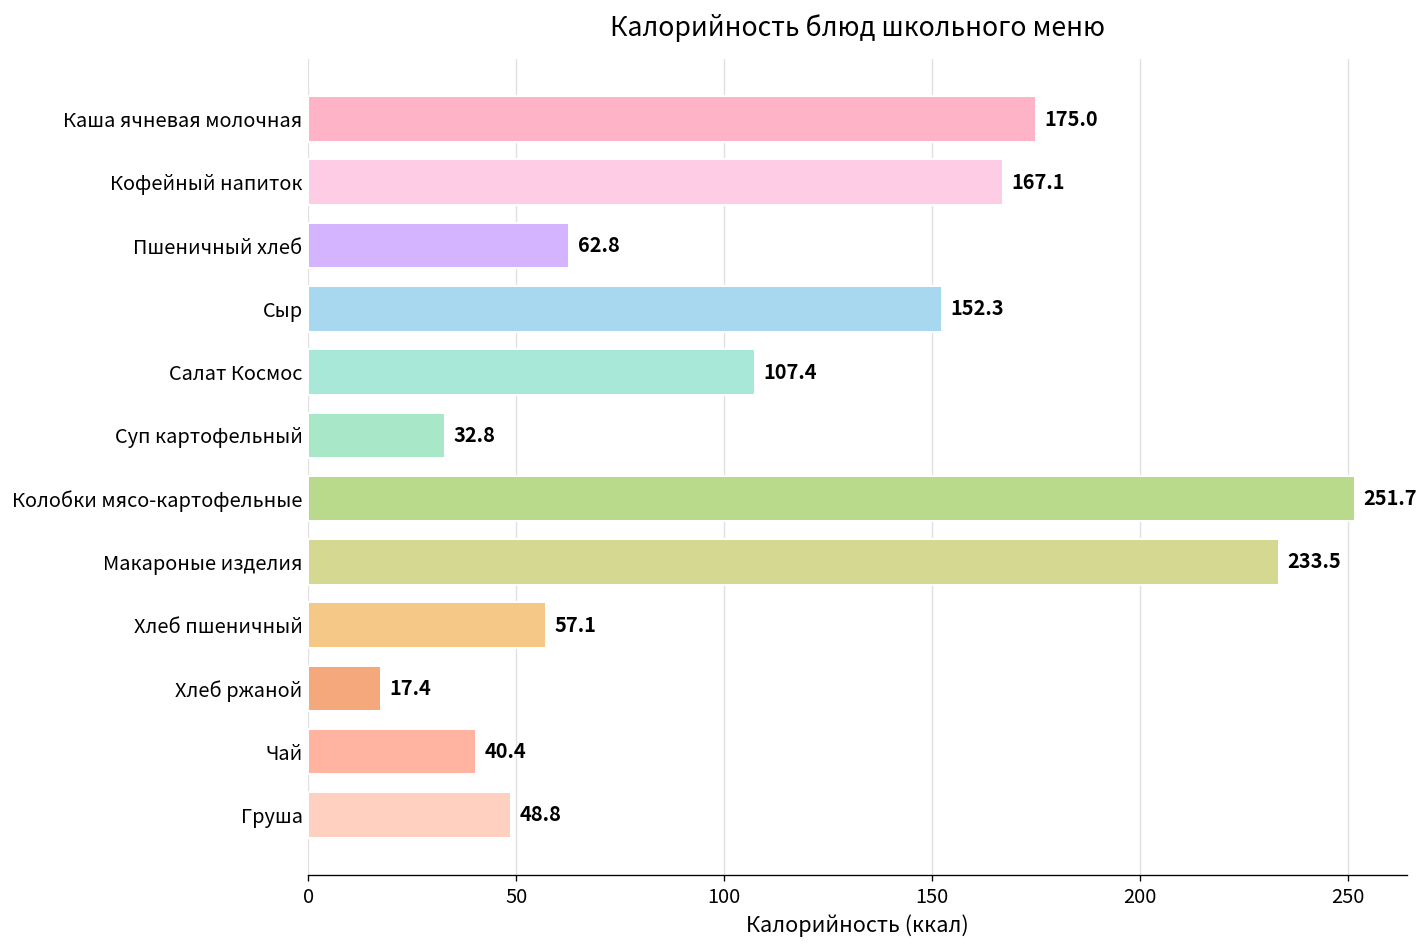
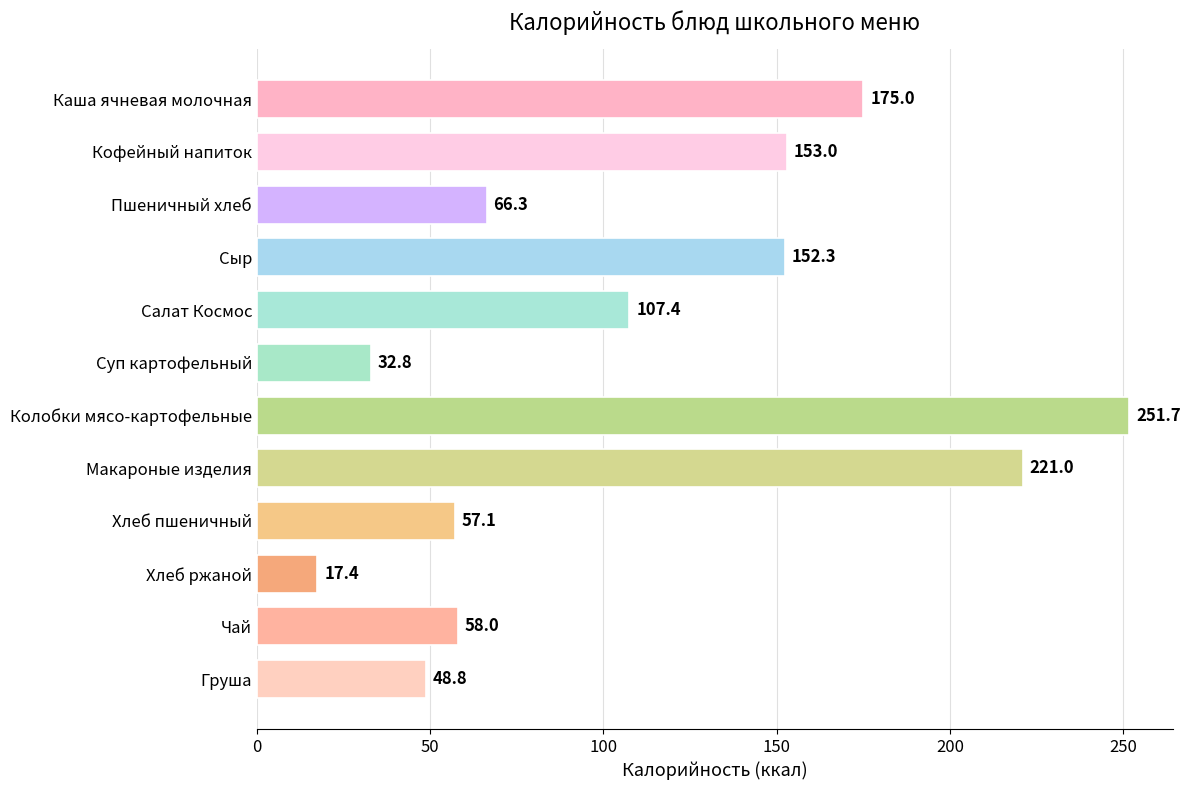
Кофейный напиток: 167.1 -> 153.0
Пшеничный хлеб: 62.8 -> 66.3
Макароные изделия: 233.5 -> 221.0
Чай: 40.4 -> 58.0
